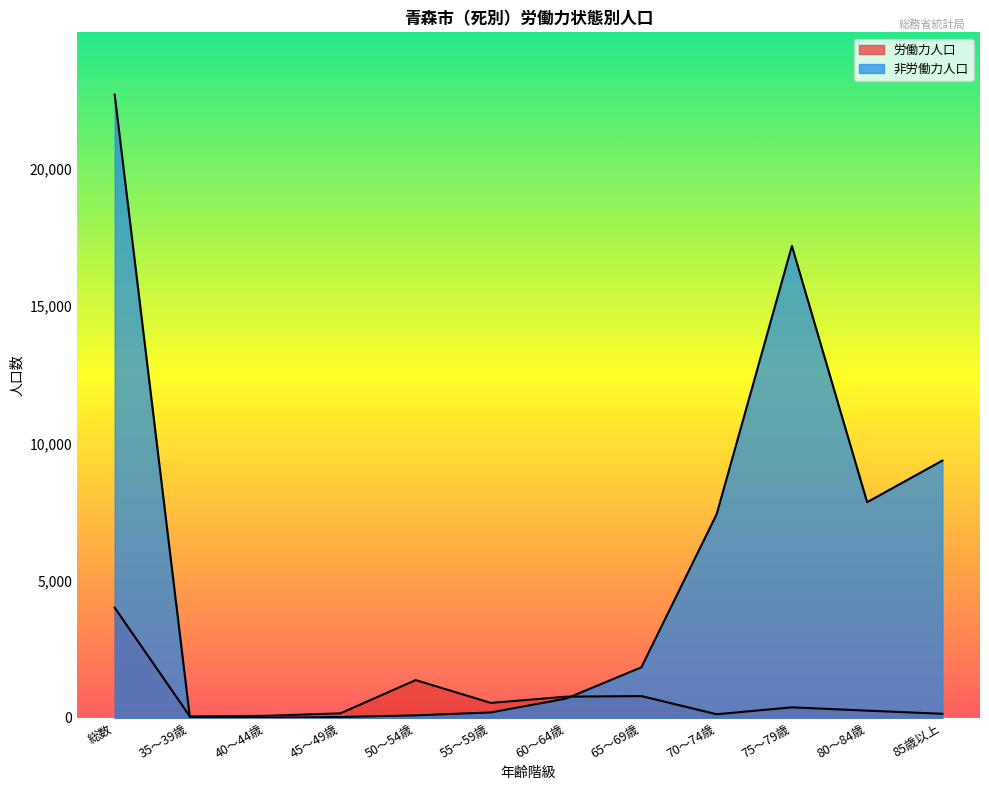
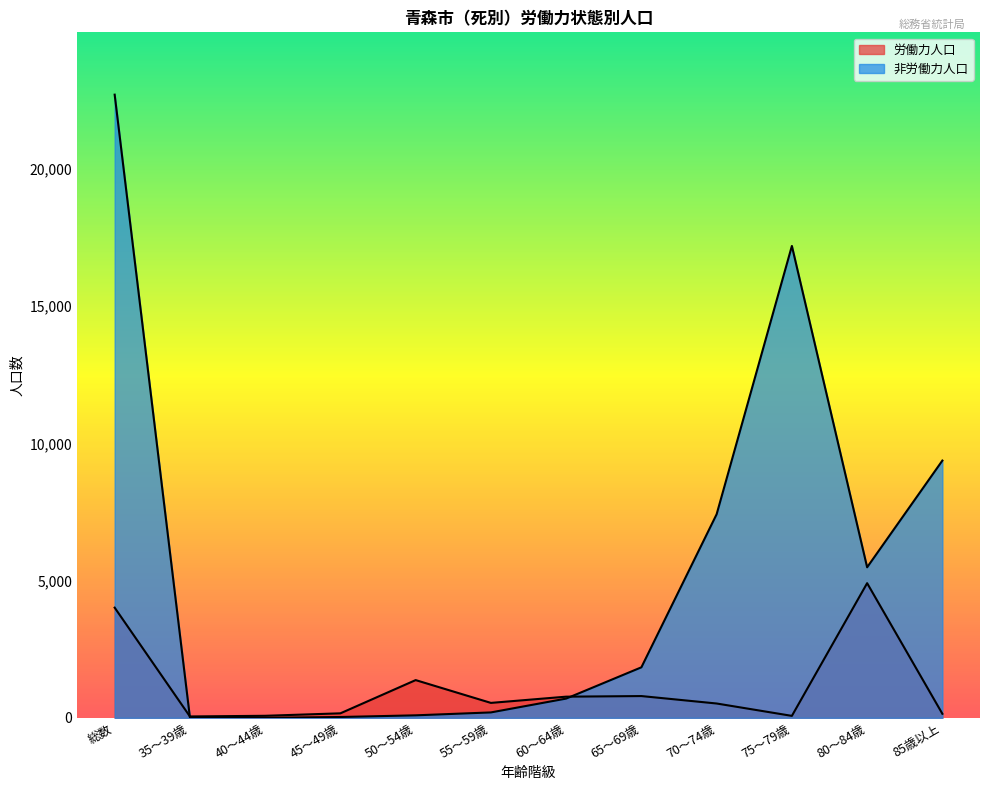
労働力人口, 70～74歳: 100 -> 500
労働力人口, 75～79歳: 400 -> 100
労働力人口, 80～84歳: 300 -> 4,900
非労働力人口, 80～84歳: 7,900 -> 5,500
